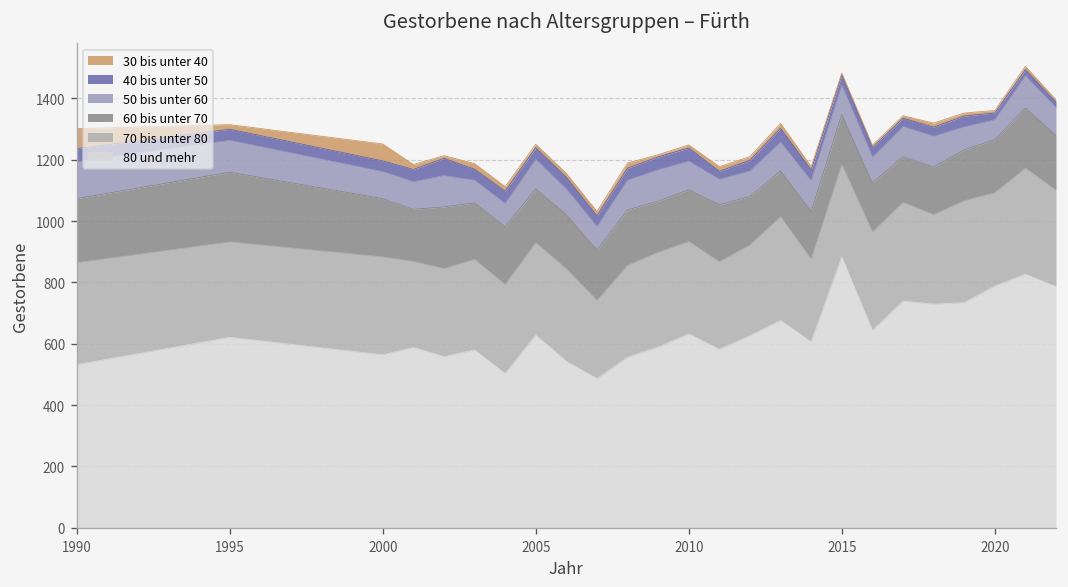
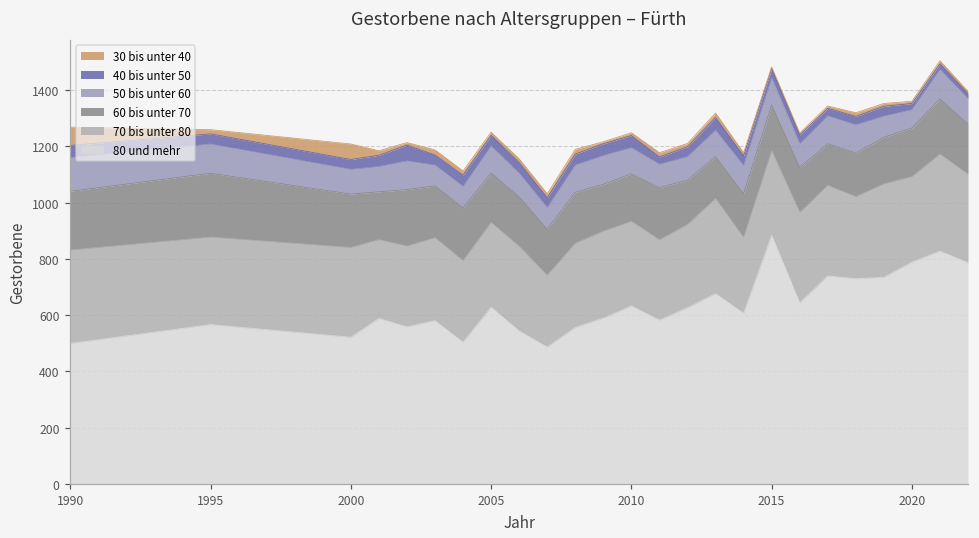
80 und mehr, 1990: 530 -> 500
80 und mehr, 1995: 620 -> 570
80 und mehr, 2000: 560 -> 520
